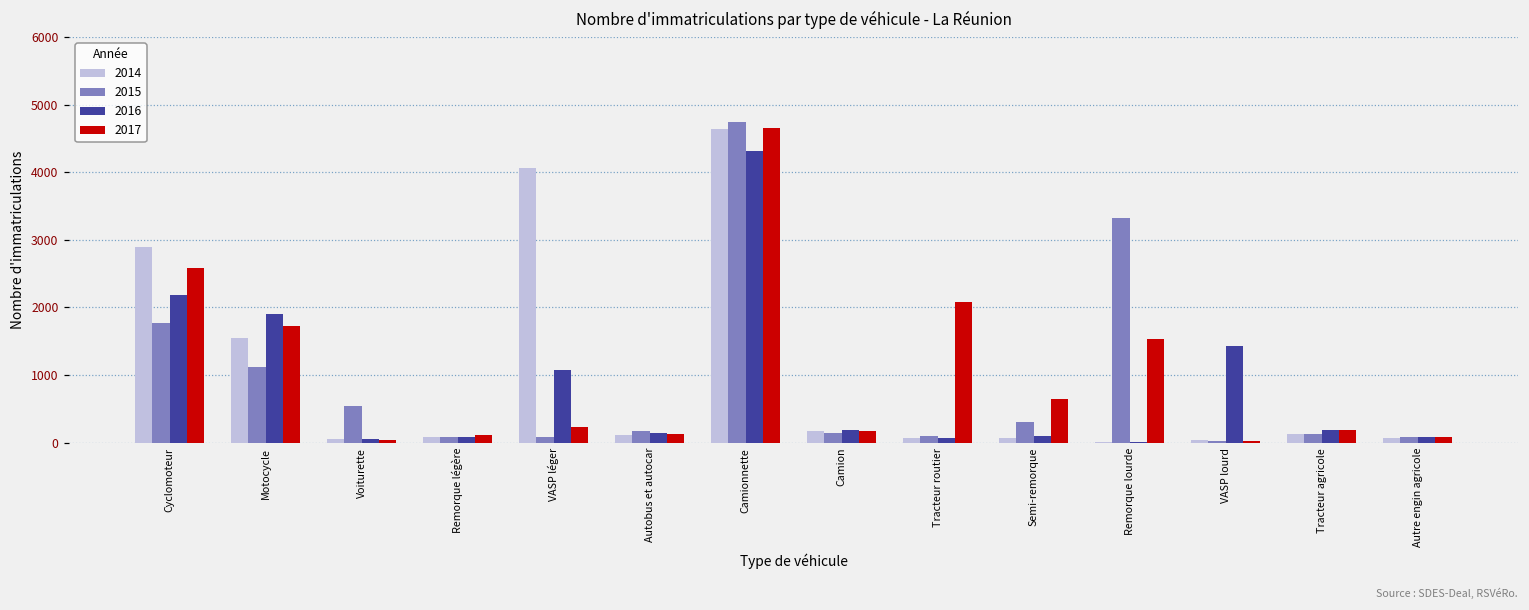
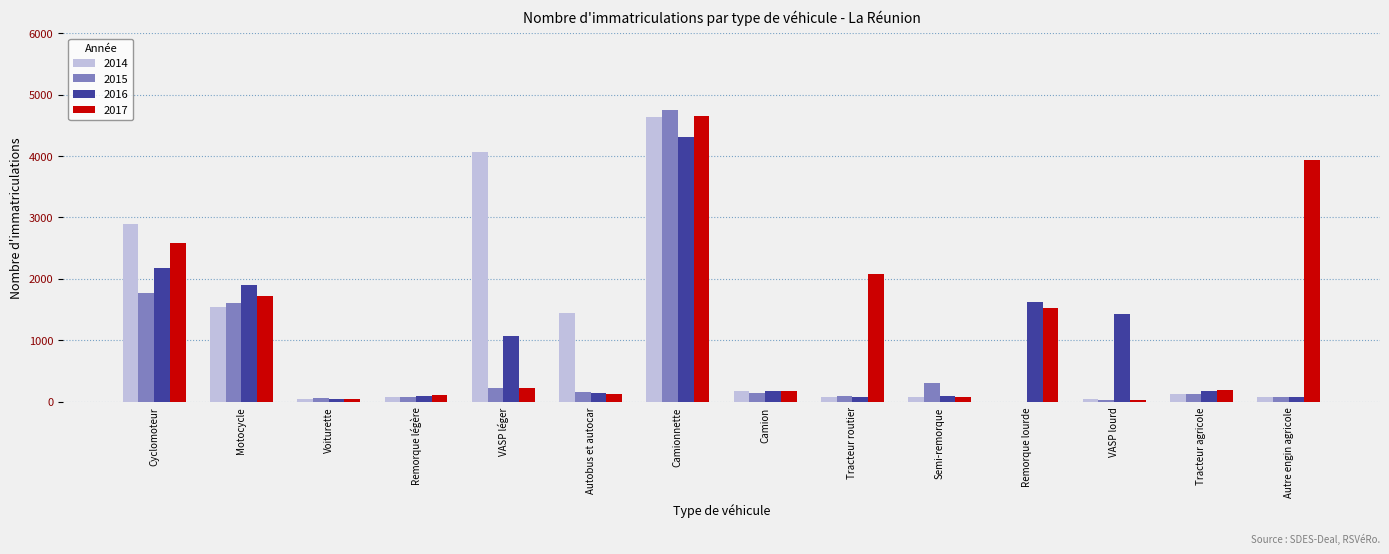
2015, Motocycle: 1100 -> 1600
2015, Voiturette: 500 -> 100
2015, VASP léger: 100 -> 200
2014, Autobus et autocar: 100 -> 1500
2017, Semi-remorque: 600 -> 100
2015, Remorque lourde: 3300 -> 0
2016, Remorque lourde: 0 -> 1600
2017, Autre engin agricole: 100 -> 3900
